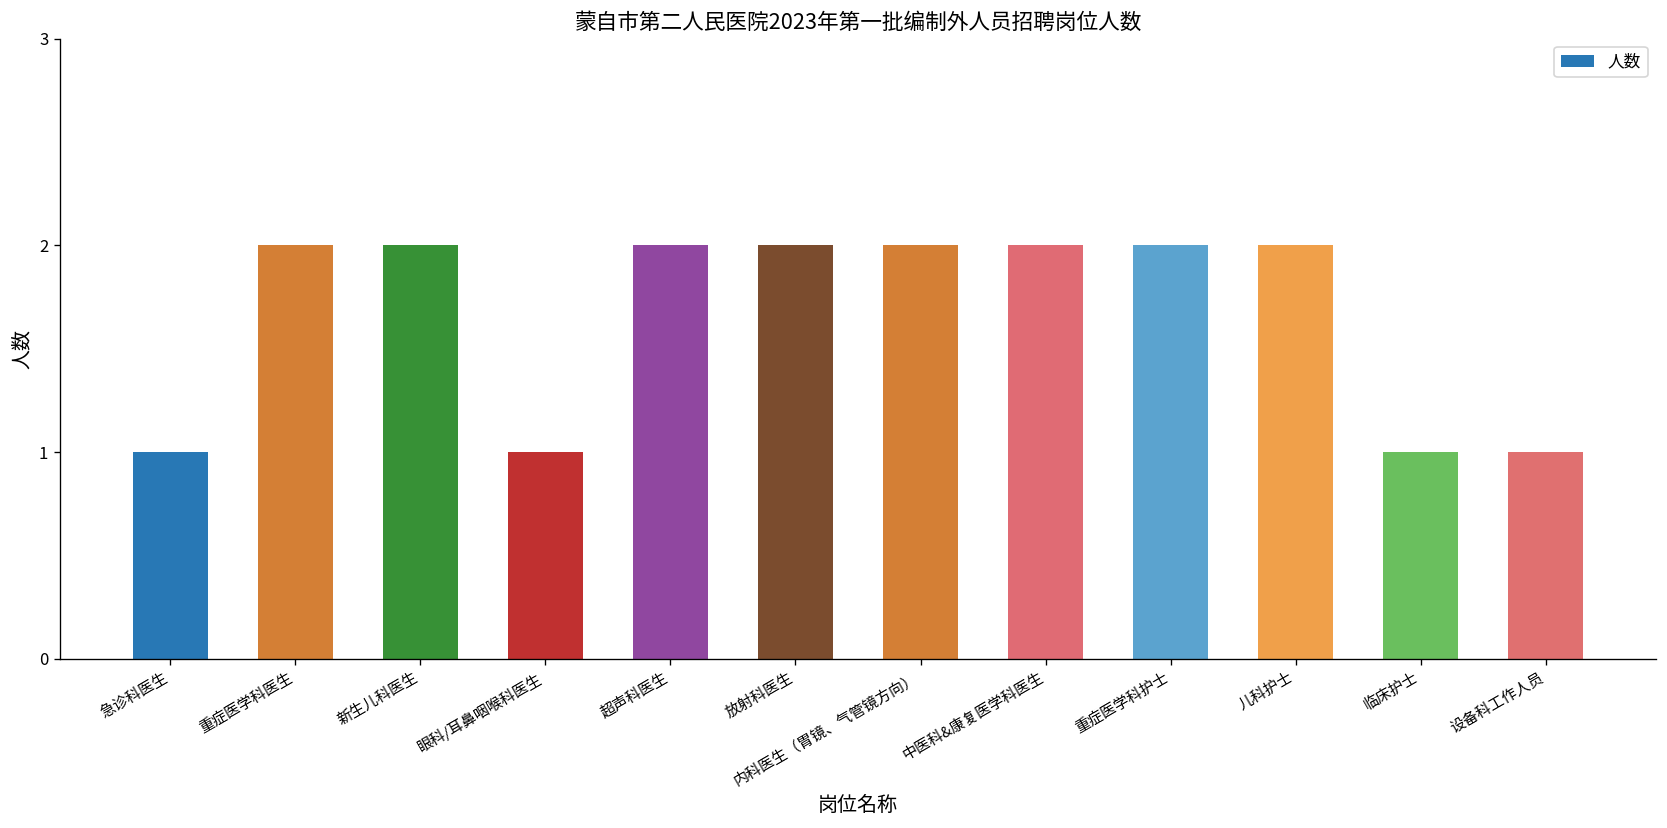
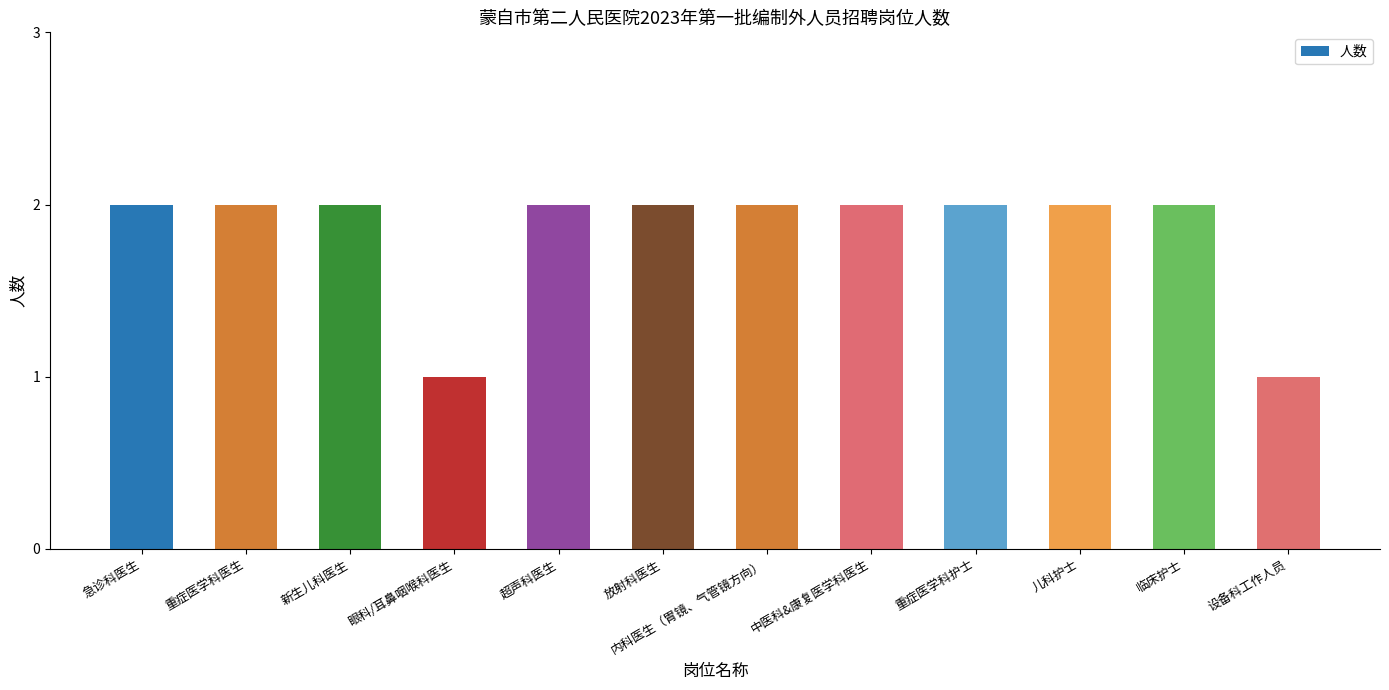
急诊科医生: 1 -> 2
临床护士: 1 -> 2
